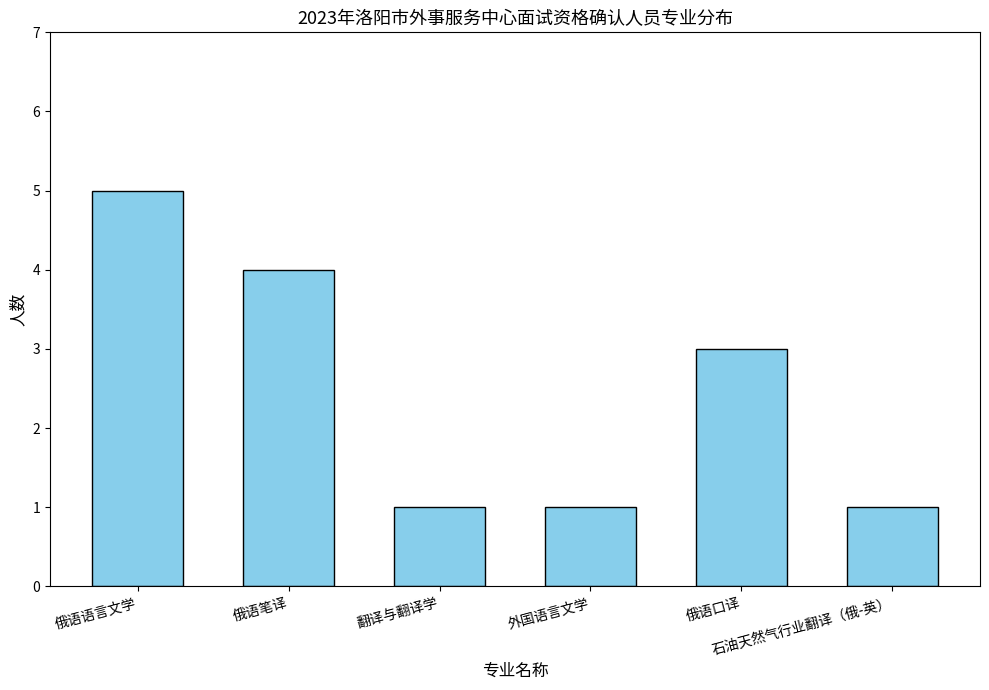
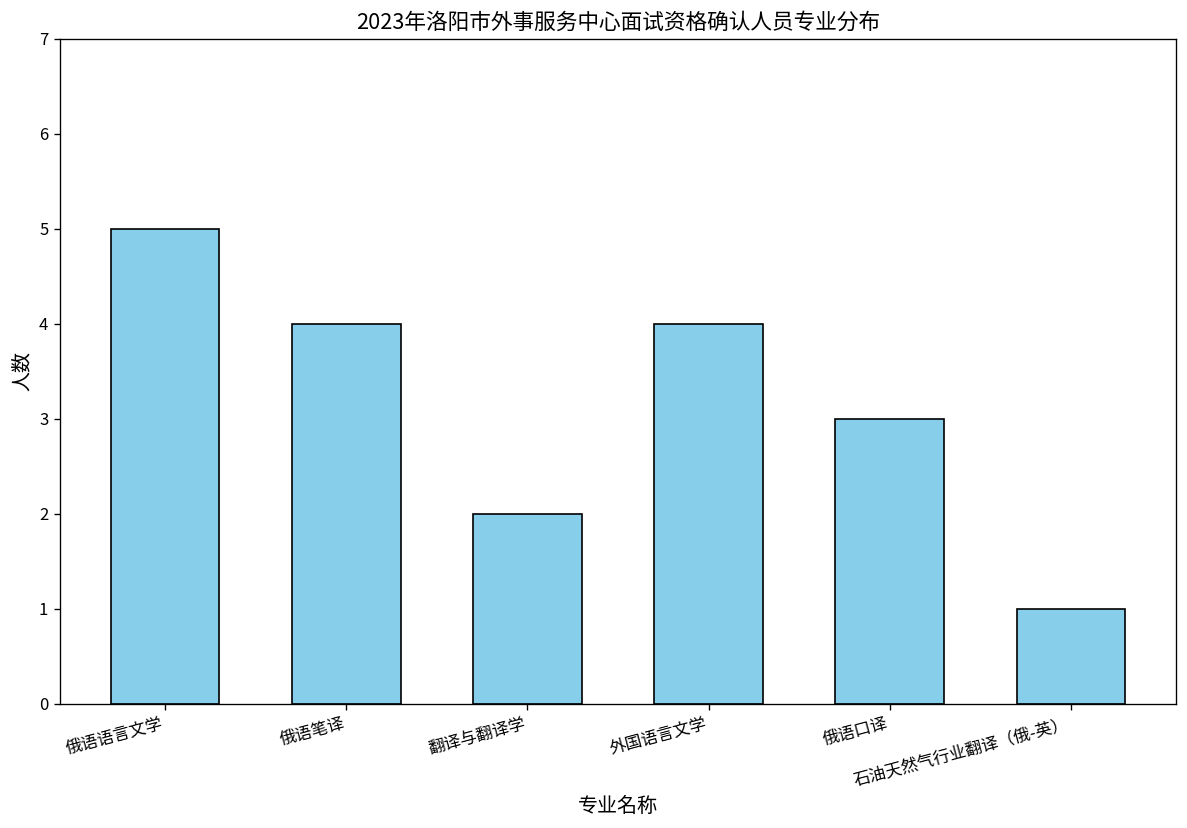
翻译与翻译学: 1 -> 2
外国语言文学: 1 -> 4
